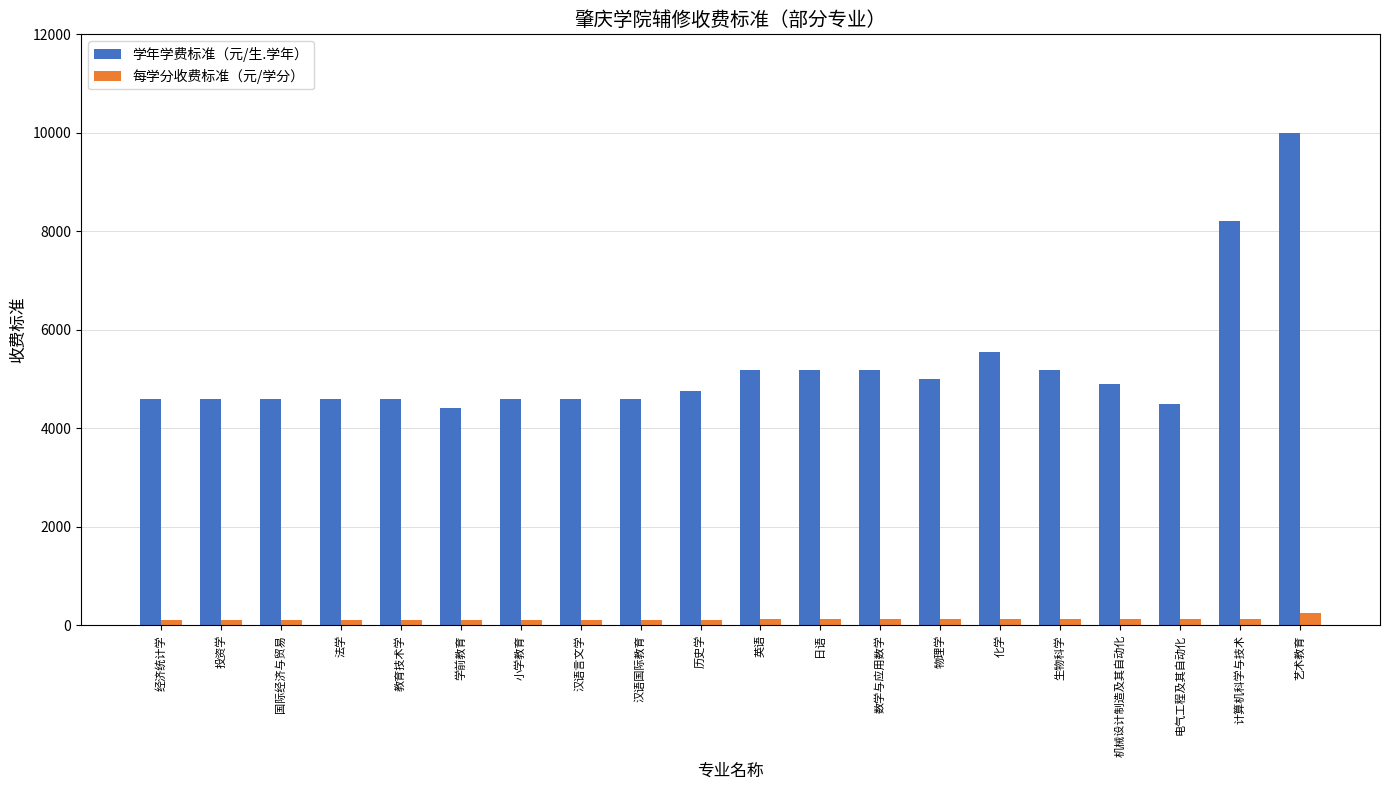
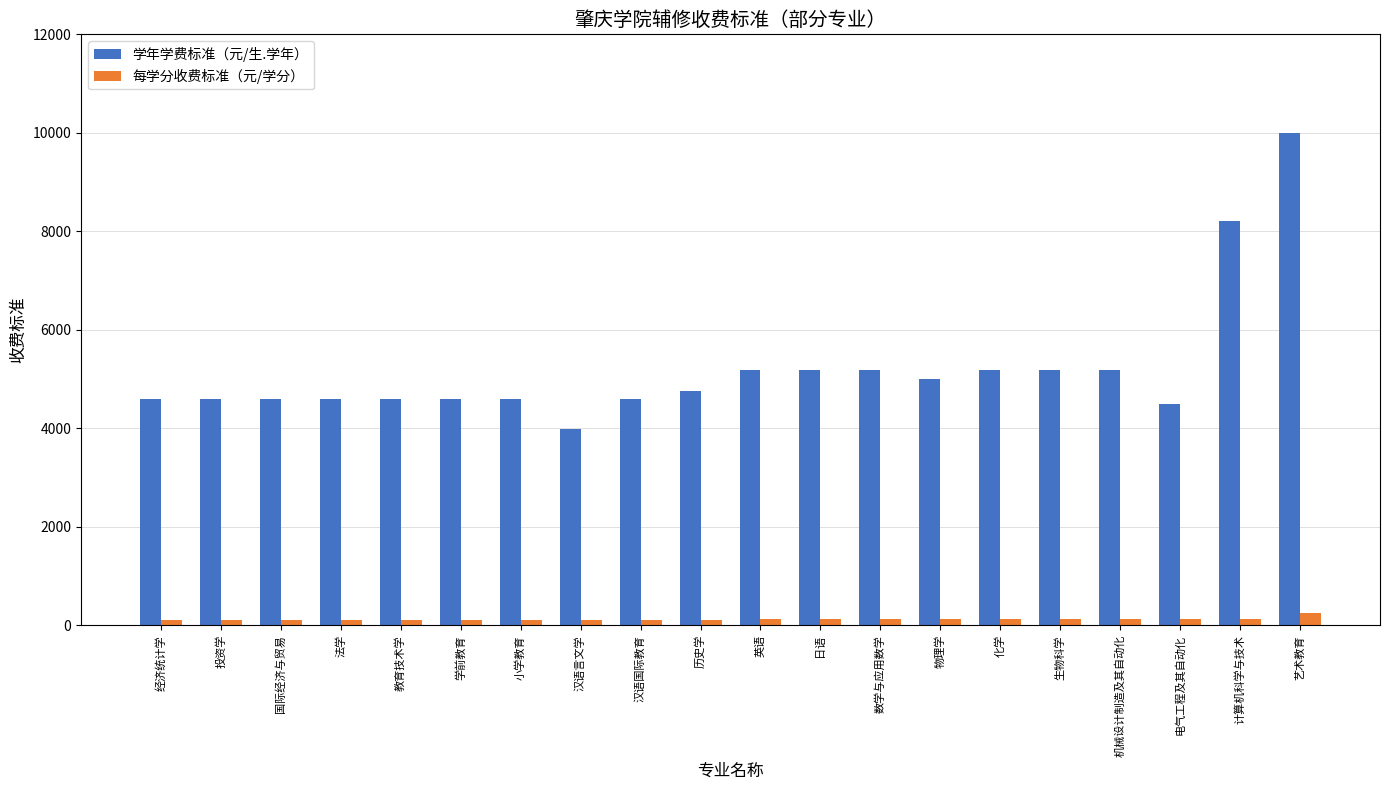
学年学费标准（元/生.学年）, 学前教育: 4400 -> 4600
学年学费标准（元/生.学年）, 汉语言文学: 4600 -> 4000
学年学费标准（元/生.学年）, 化学: 5500 -> 5200
学年学费标准（元/生.学年）, 机械设计制造及其自动化: 4900 -> 5200
